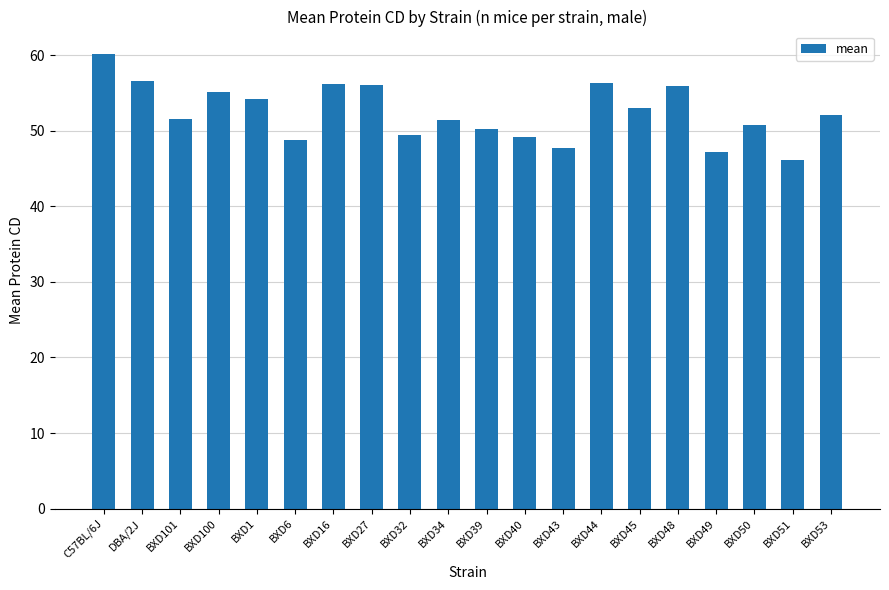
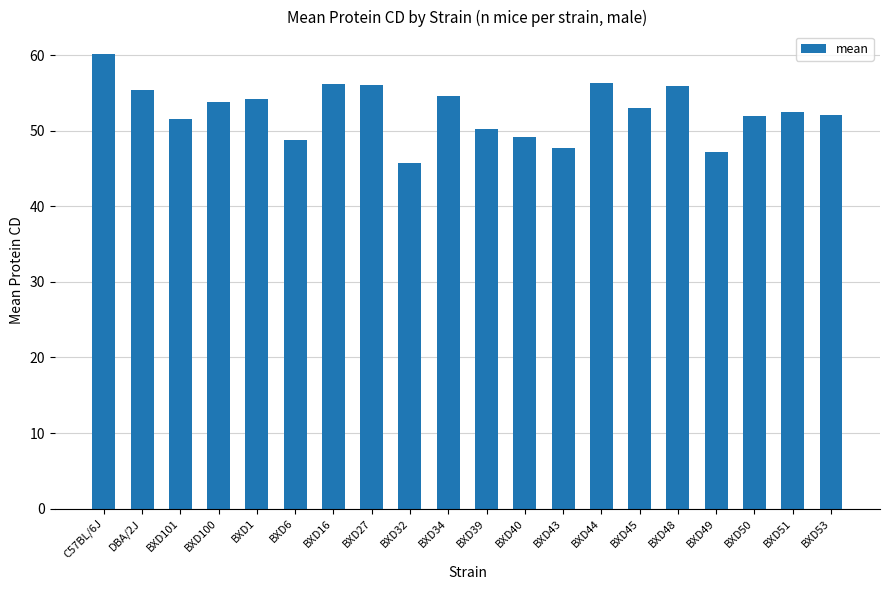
DBA/2J: 57 -> 55
BXD100: 55 -> 54
BXD32: 50 -> 46
BXD34: 51 -> 55
BXD50: 51 -> 52
BXD51: 46 -> 52
